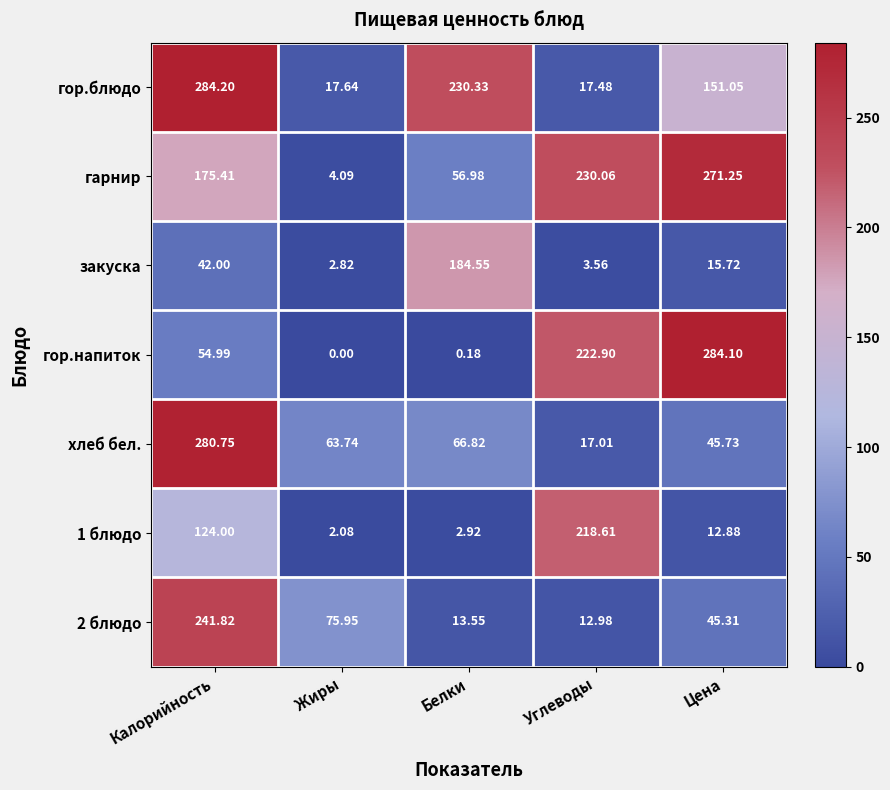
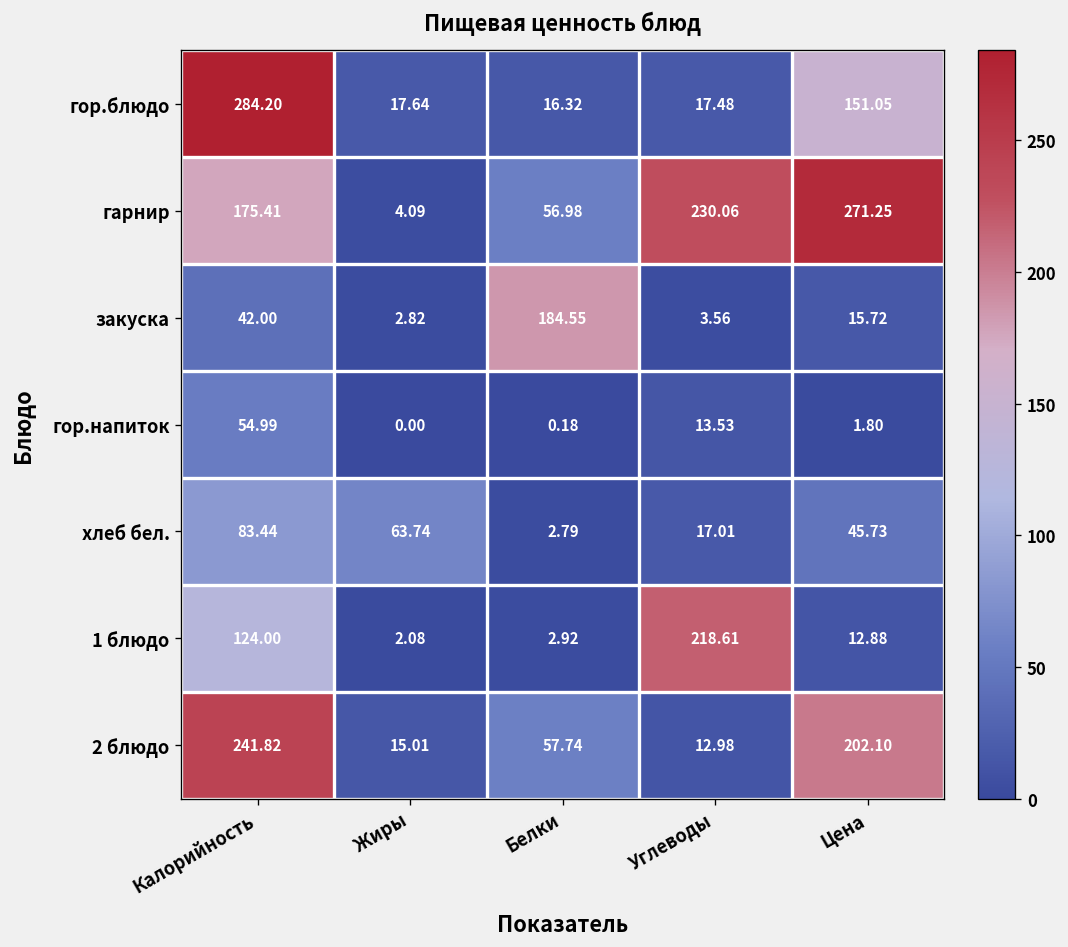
гор.блюдо, Белки: 230.33 -> 16.32
гор.напиток, Углеводы: 222.90 -> 13.53
гор.напиток, Цена: 284.10 -> 1.80
хлеб бел., Калорийность: 280.75 -> 83.44
хлеб бел., Белки: 66.82 -> 2.79
2 блюдо, Жиры: 75.95 -> 15.01
2 блюдо, Белки: 13.55 -> 57.74
2 блюдо, Цена: 45.31 -> 202.10
